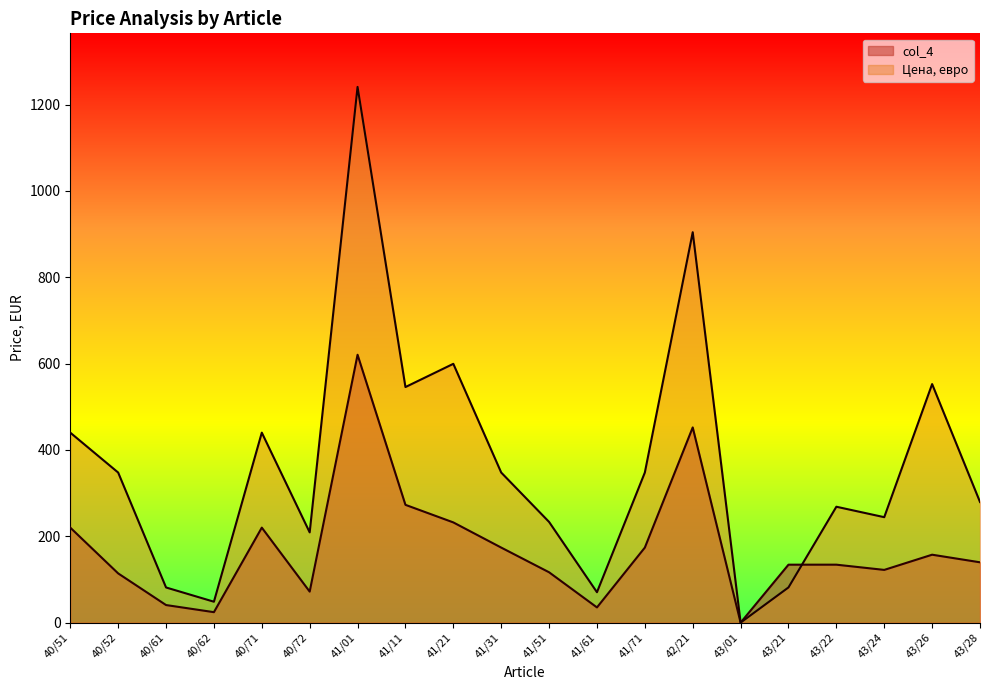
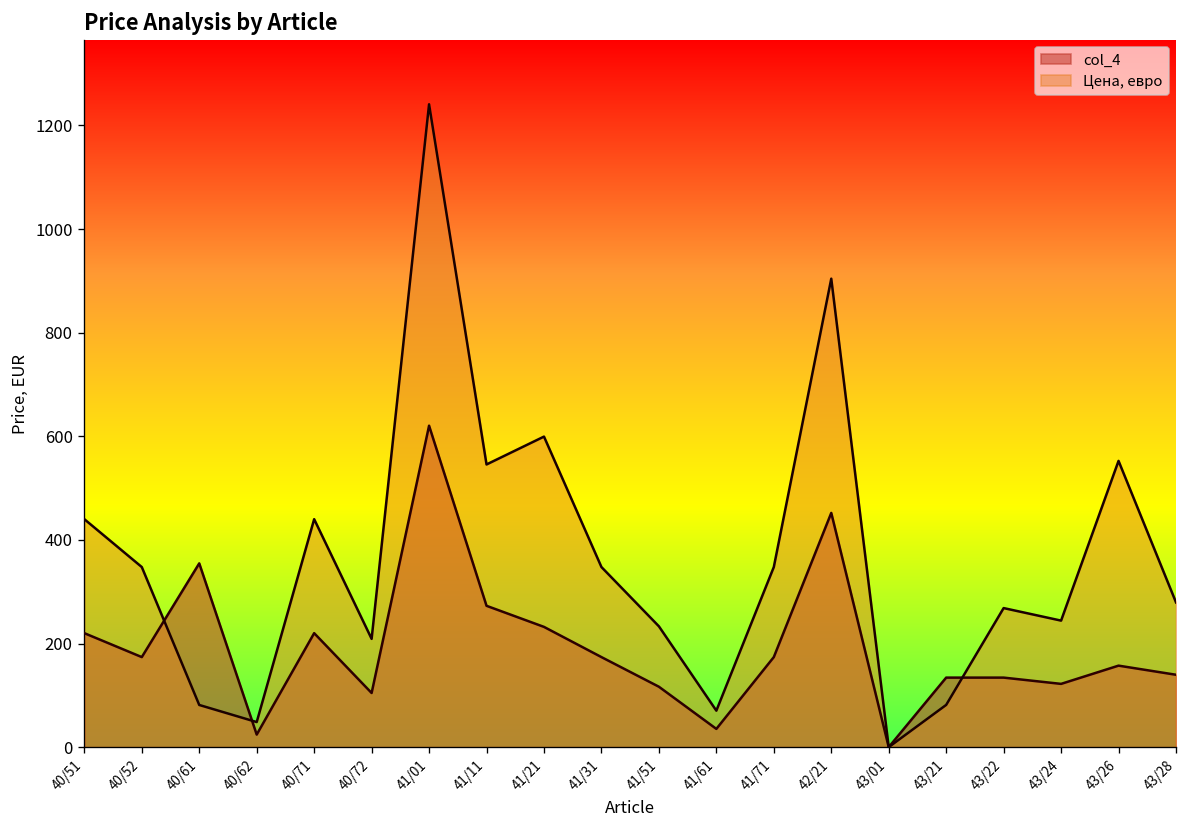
col_4, 40/52: 110 -> 170
col_4, 40/61: 40 -> 350
col_4, 40/72: 70 -> 100
